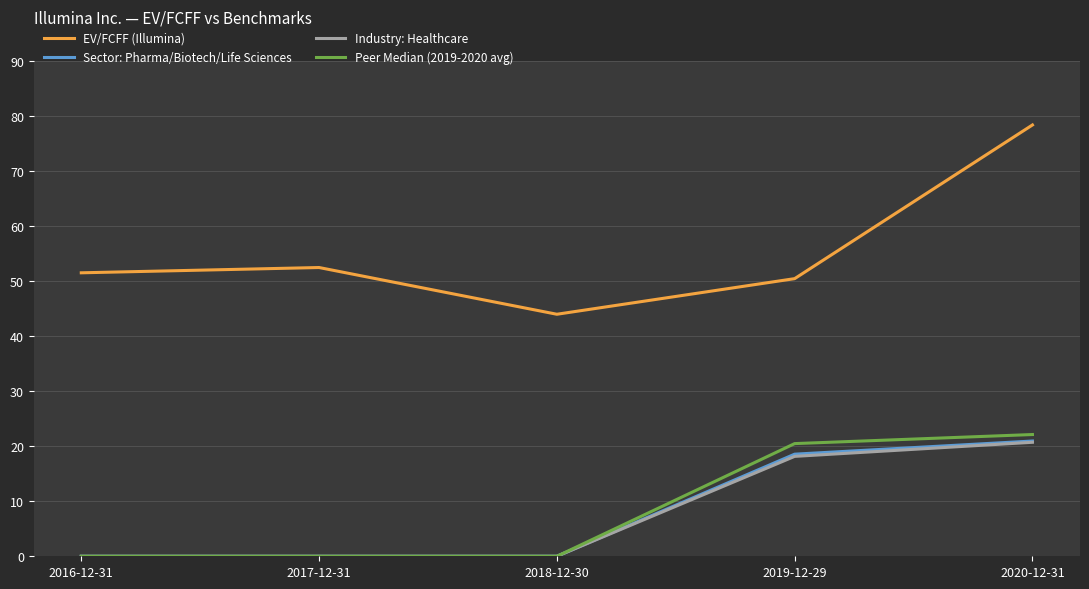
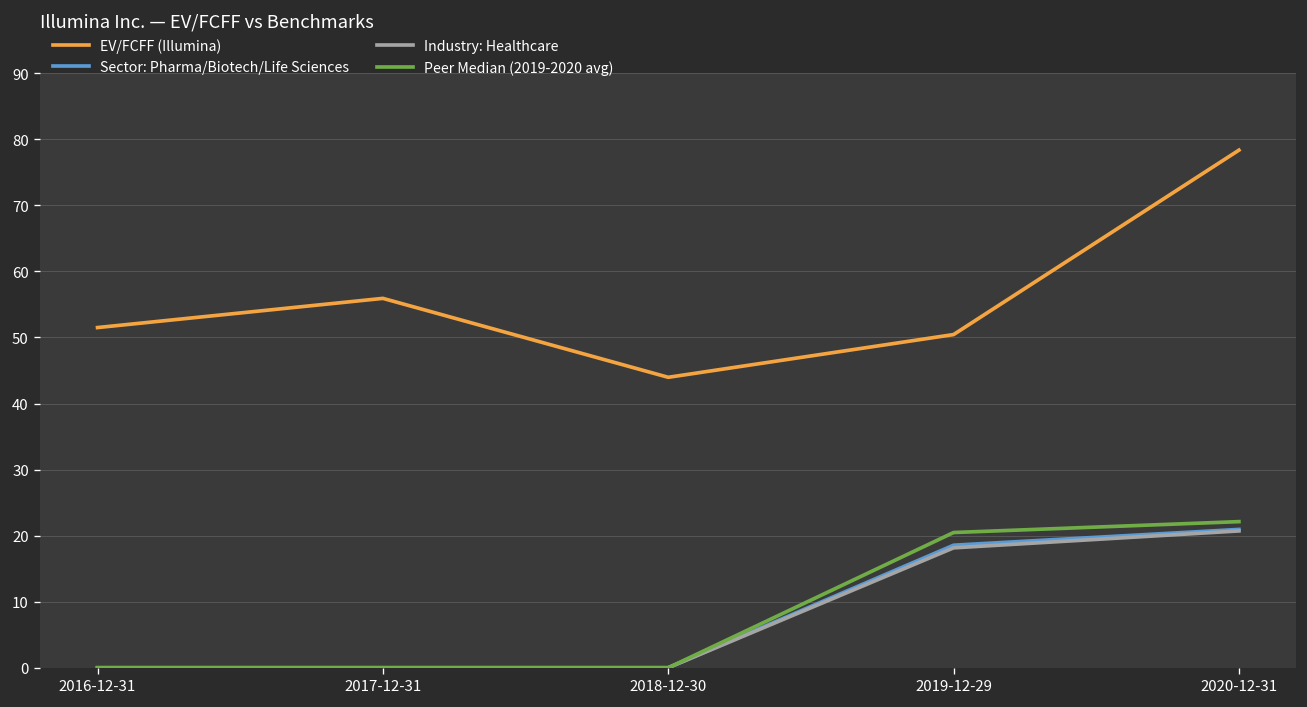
EV/FCFF (Illumina), 2017-12-31: 52 -> 56
